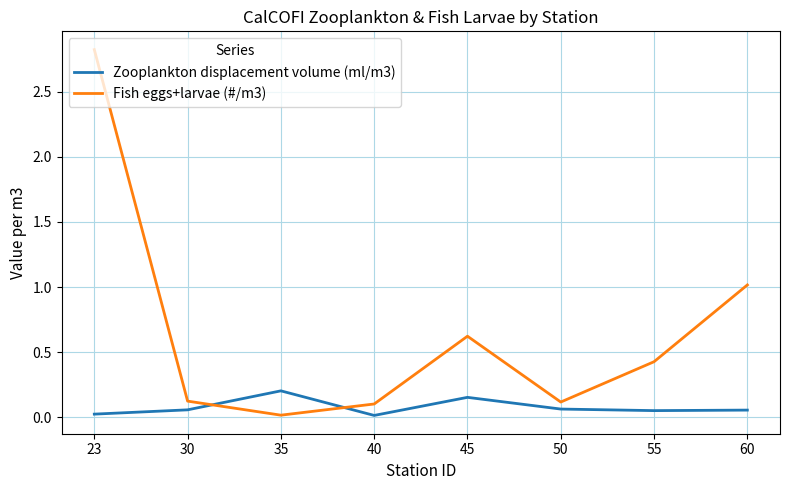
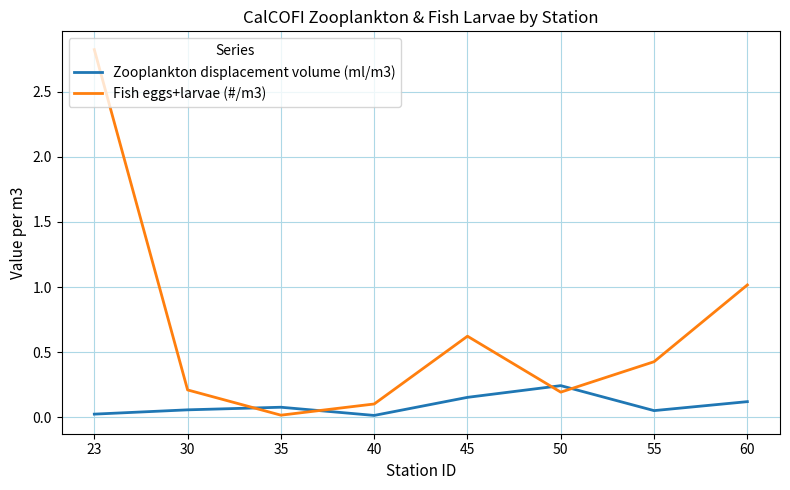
Fish eggs+larvae (#/m3), 30: 0.12 -> 0.21
Zooplankton displacement volume (ml/m3), 35: 0.20 -> 0.08
Zooplankton displacement volume (ml/m3), 50: 0.06 -> 0.24
Fish eggs+larvae (#/m3), 50: 0.12 -> 0.19
Zooplankton displacement volume (ml/m3), 60: 0.05 -> 0.12
